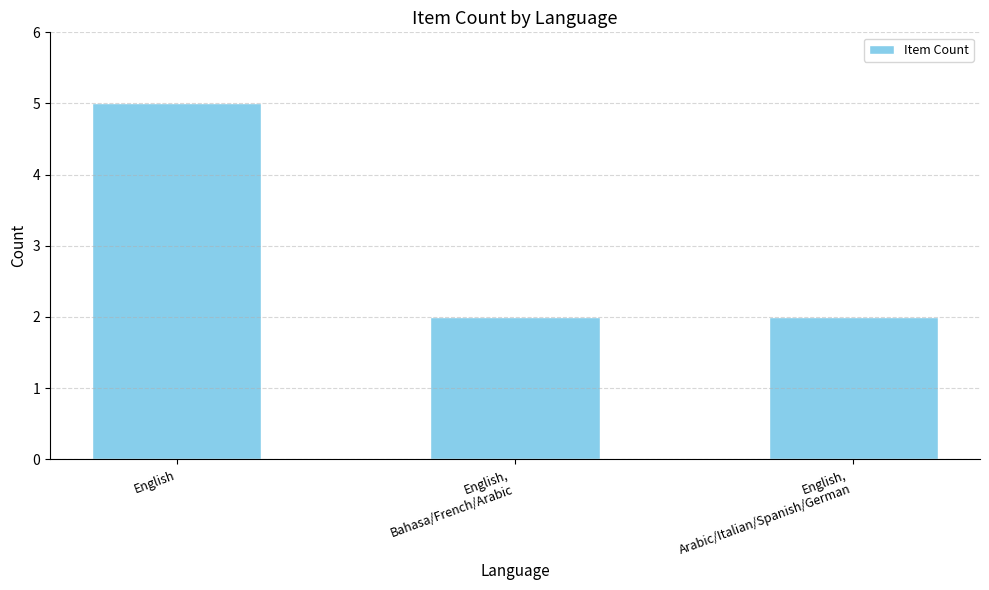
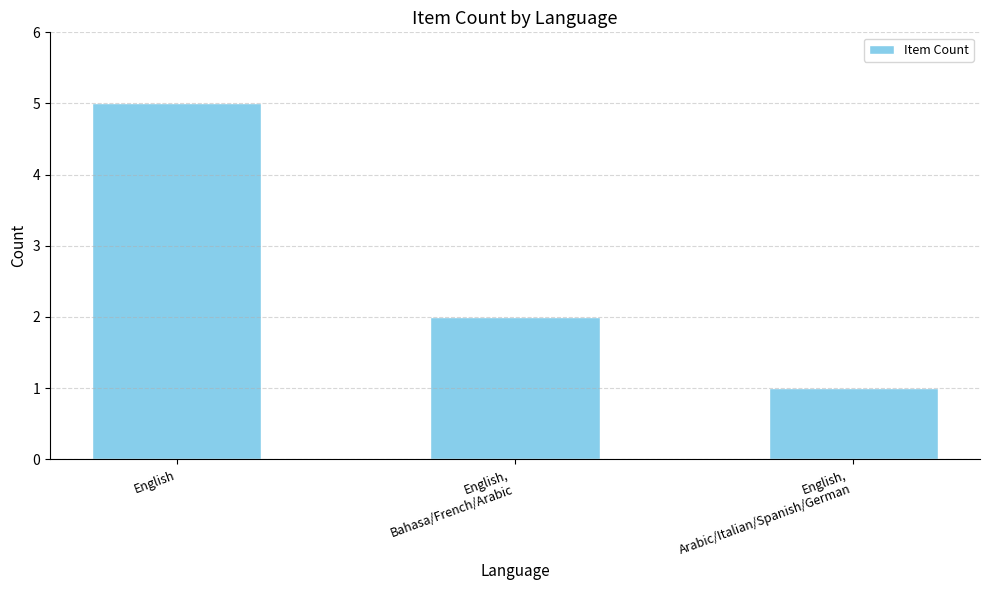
English, Arabic/Italian/Spanish/German: 2 -> 1
